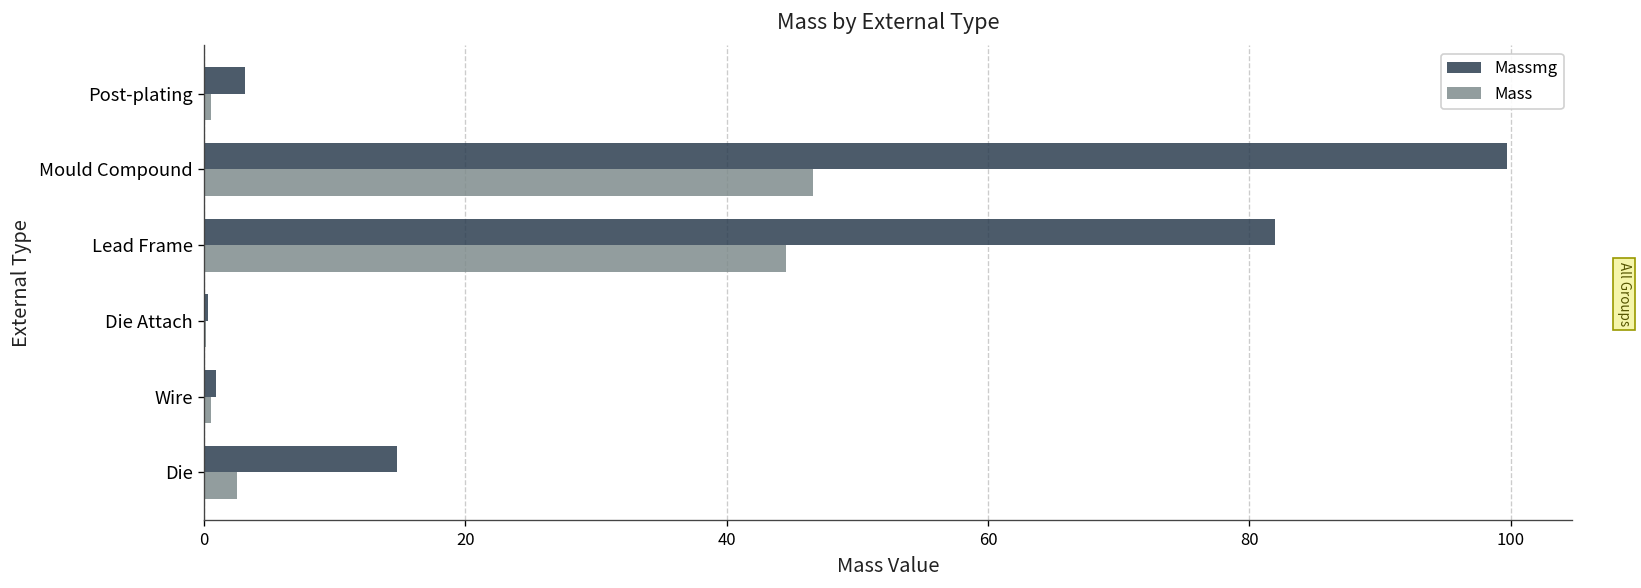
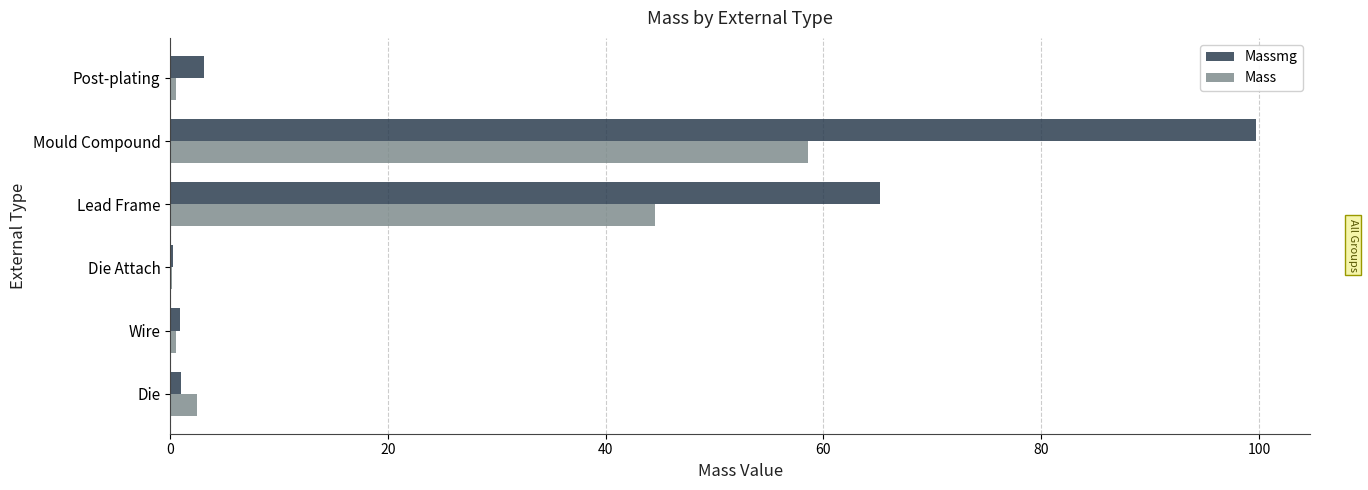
Mass, Mould Compound: 46.6 -> 58.6
Massmg, Lead Frame: 82.0 -> 65.2
Massmg, Die: 14.7 -> 1.0
